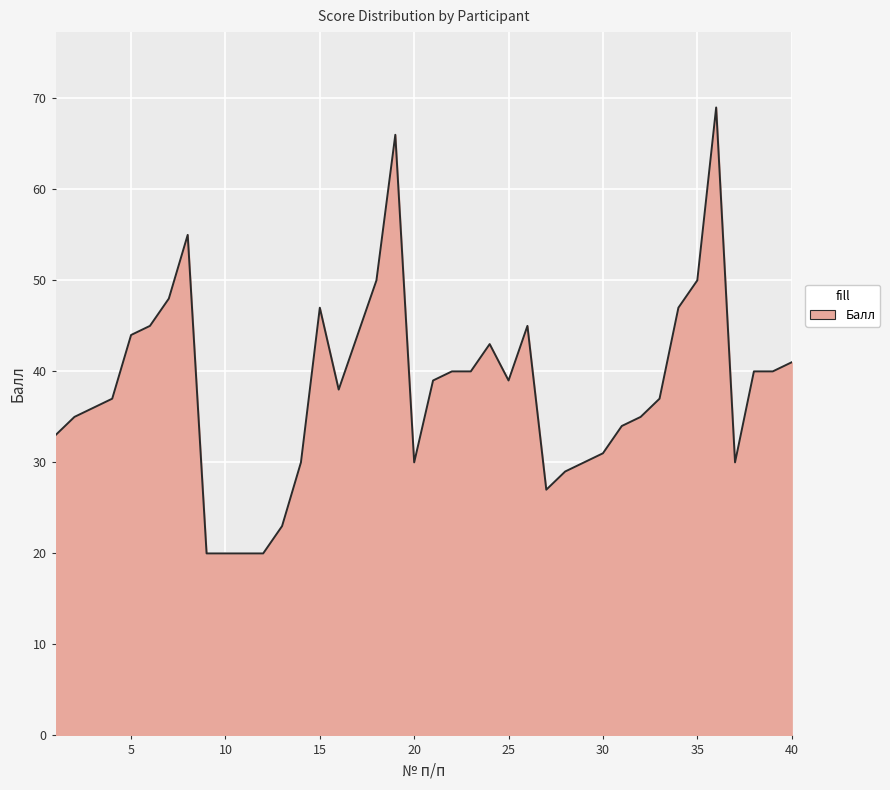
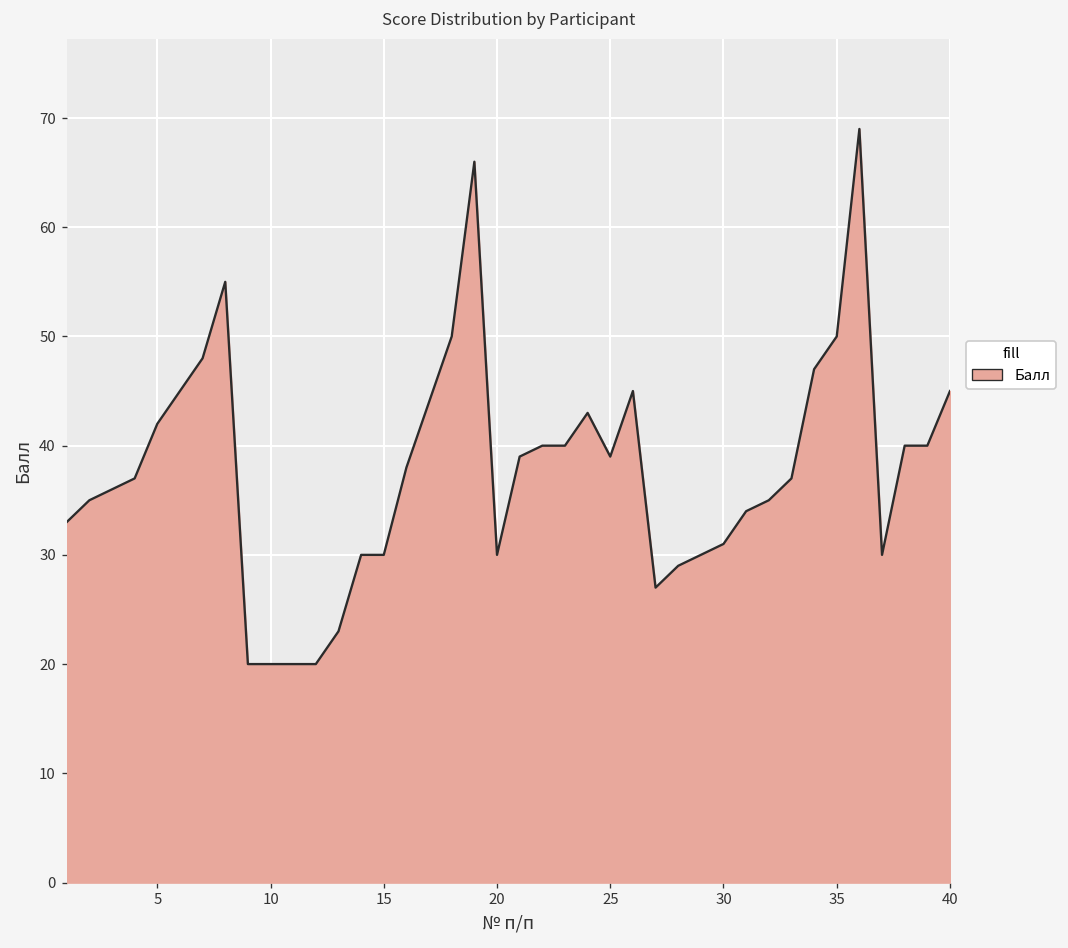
5: 44 -> 42
15: 47 -> 30
40: 41 -> 45
